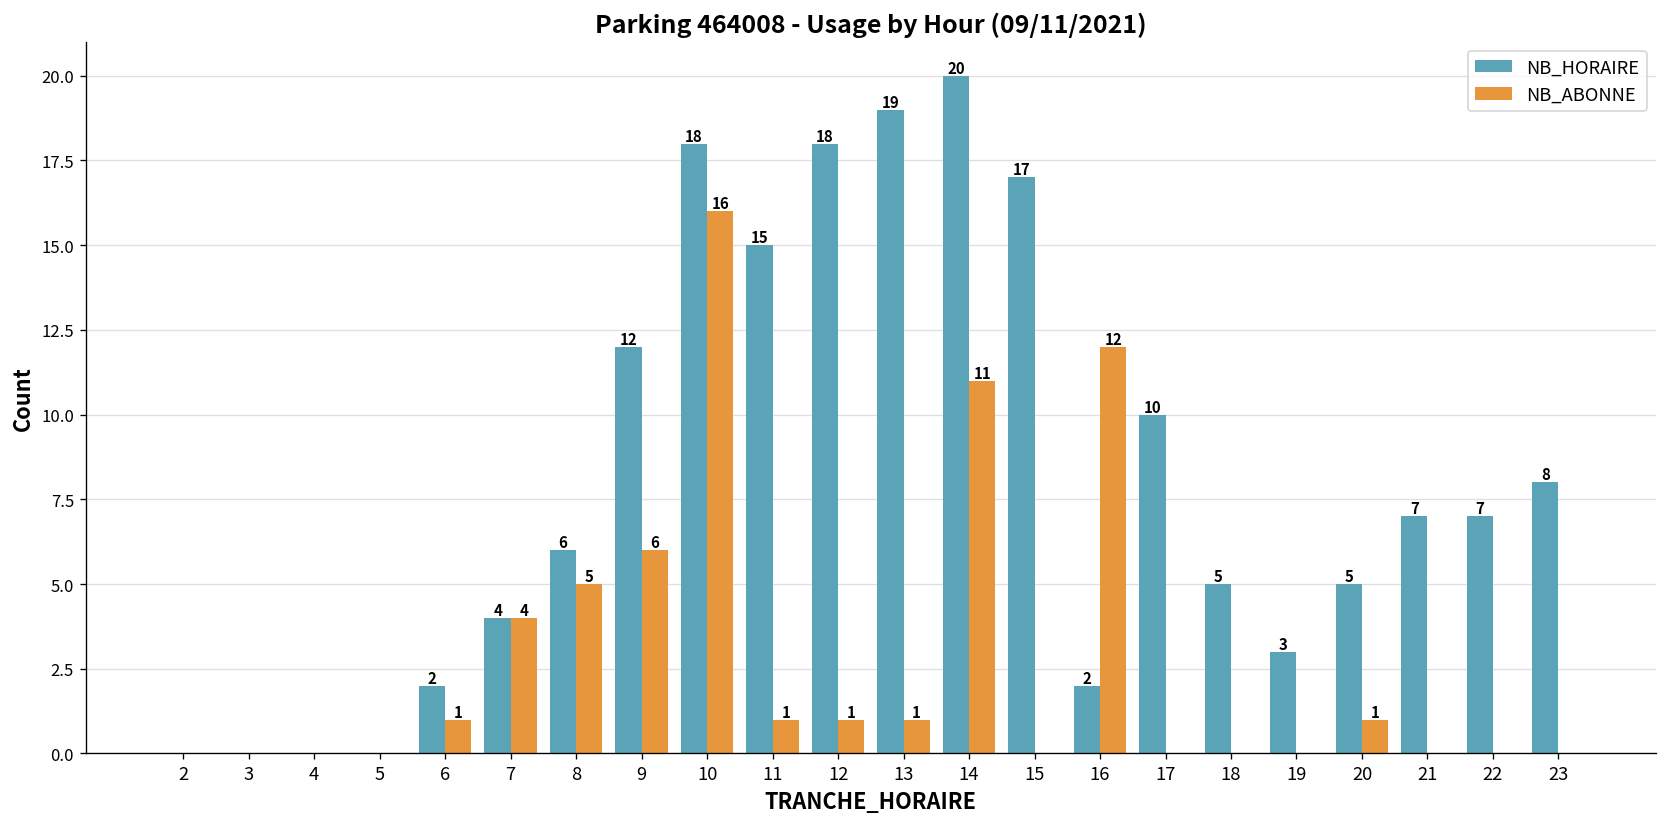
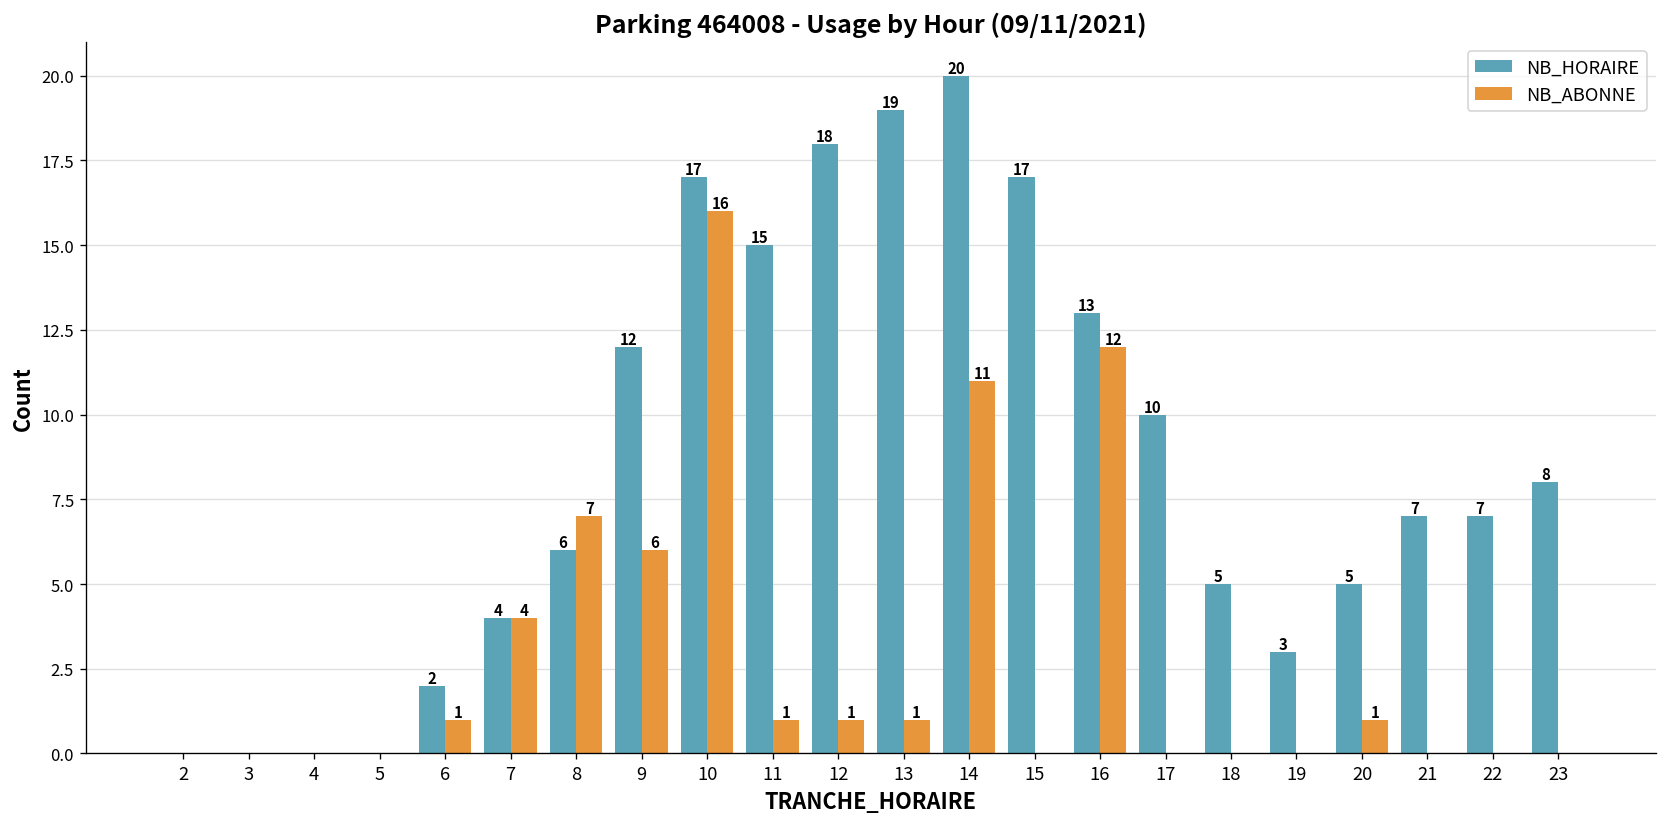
NB_ABONNE, 8: 5 -> 7
NB_HORAIRE, 10: 18 -> 17
NB_HORAIRE, 16: 2 -> 13
